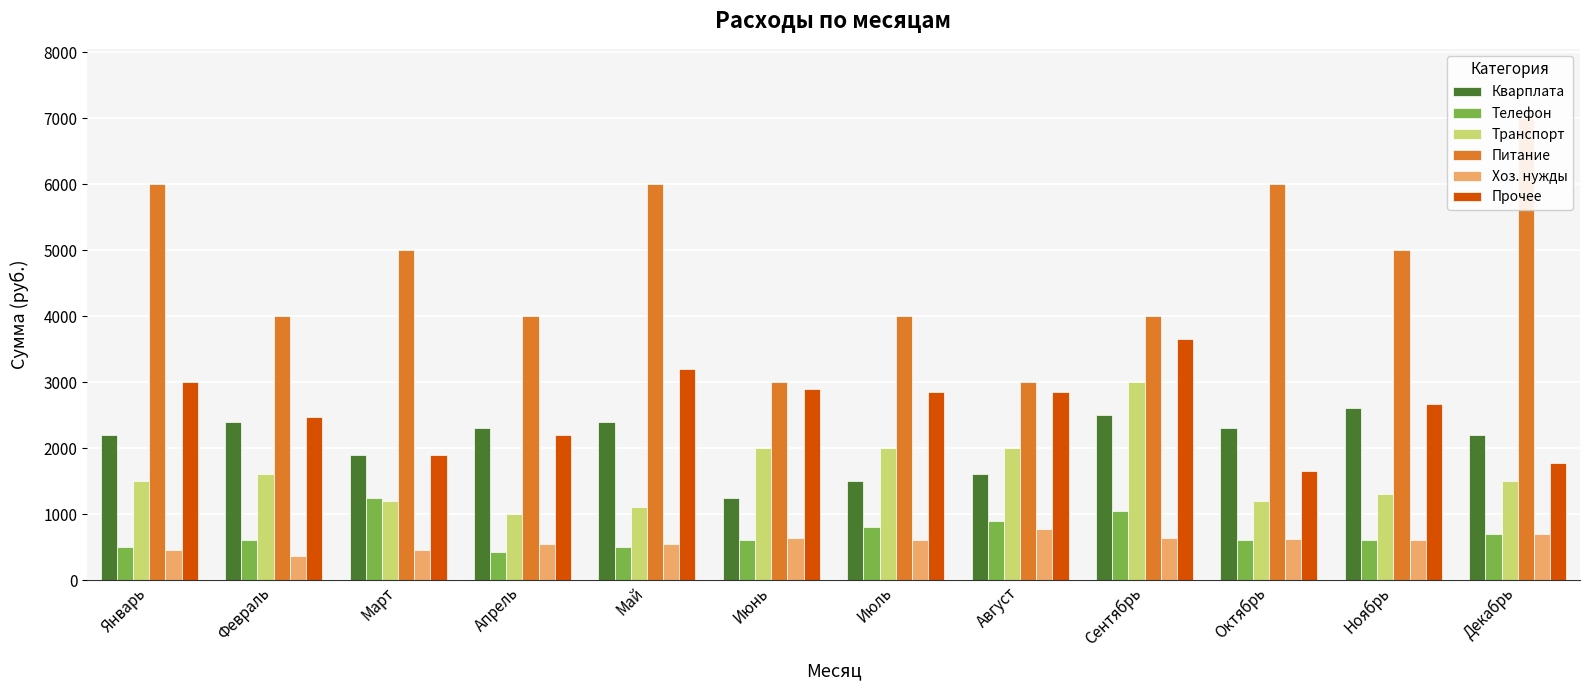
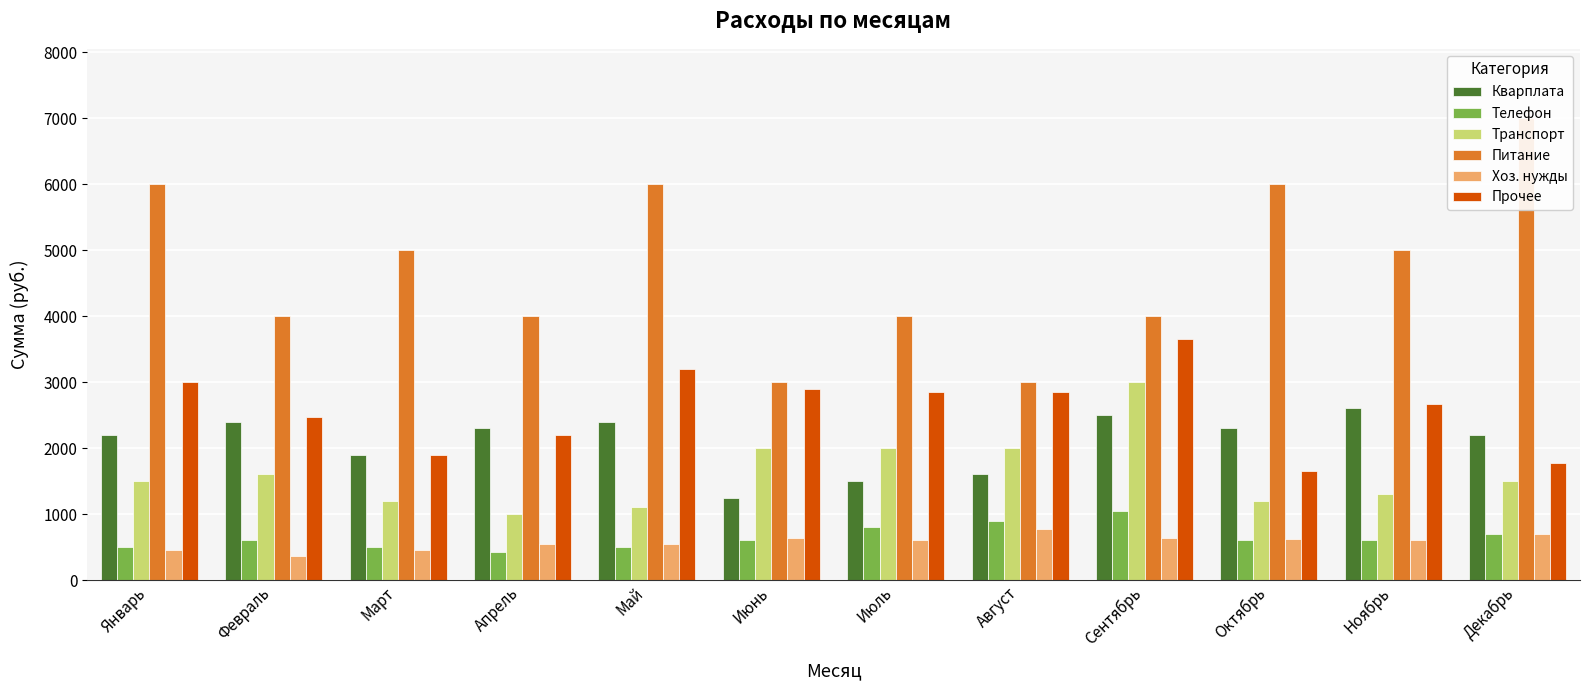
Телефон, Март: 1300 -> 500
